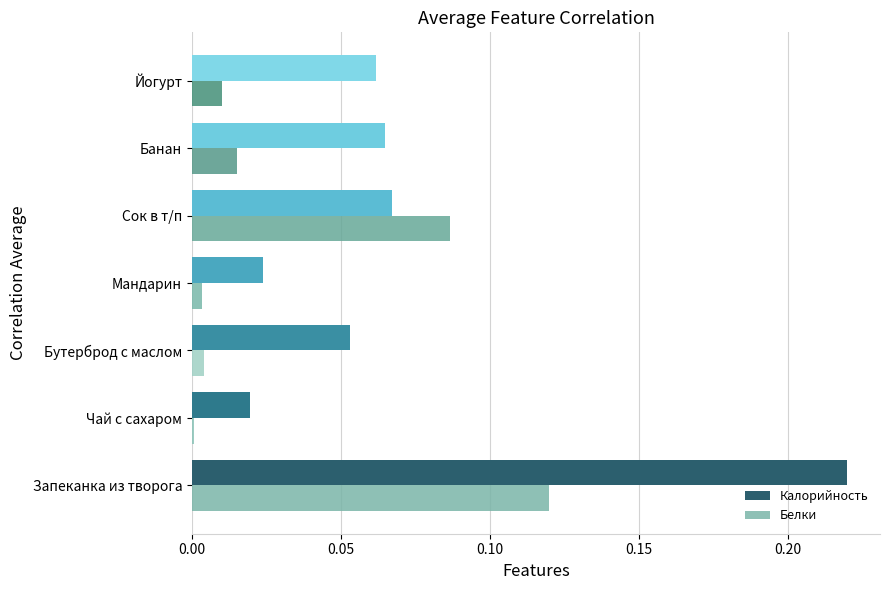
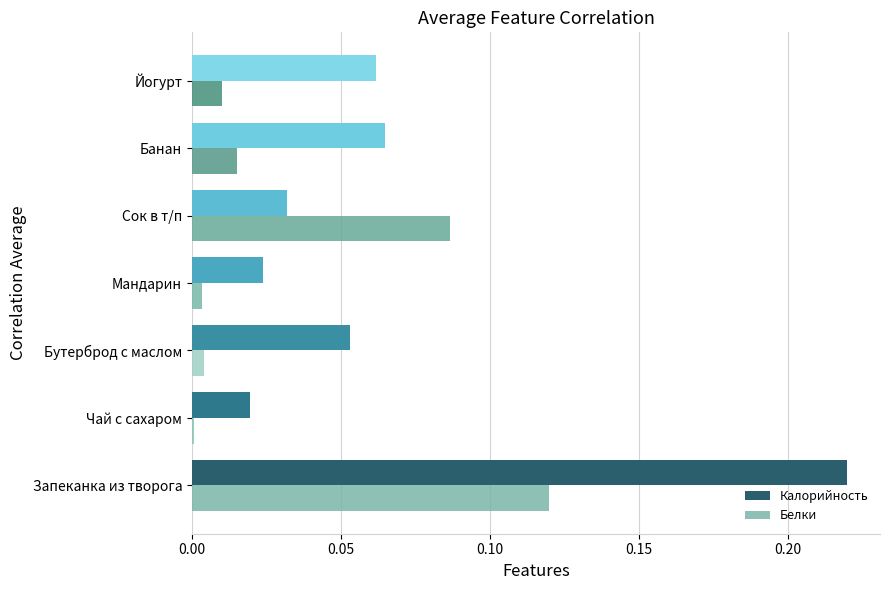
Калорийность, Сок в т/п: 0.067 -> 0.032
